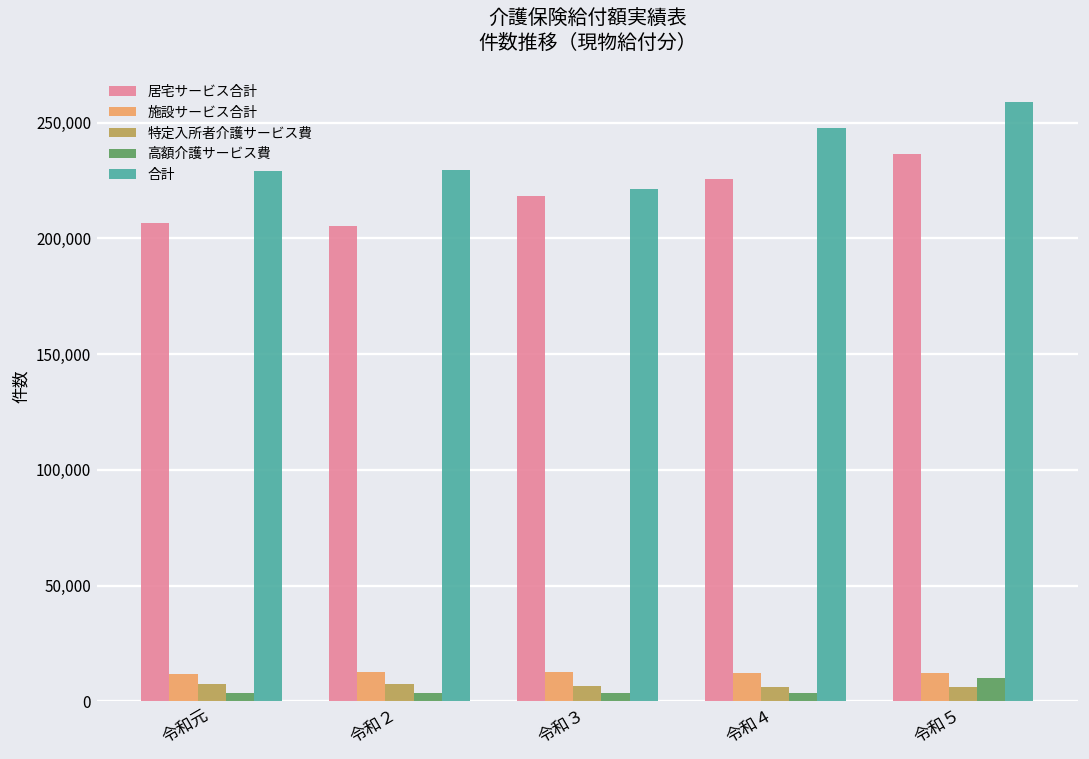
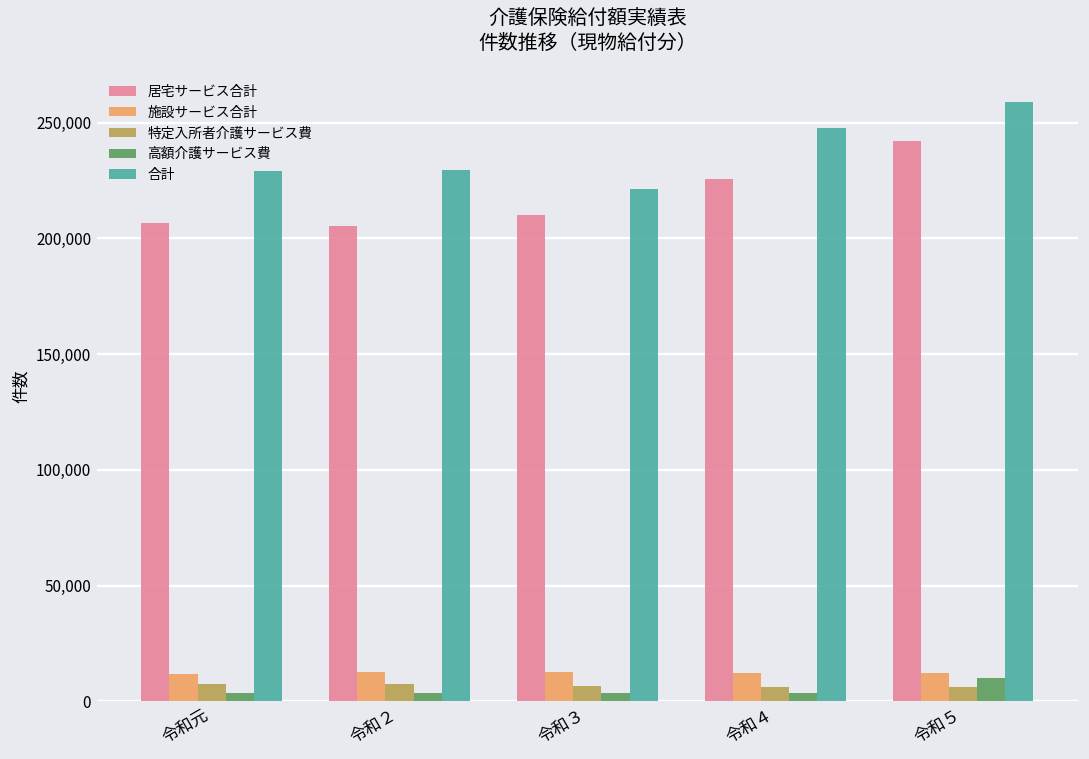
居宅サービス合計, 令和３: 218,000 -> 210,000
居宅サービス合計, 令和５: 237,000 -> 242,000
